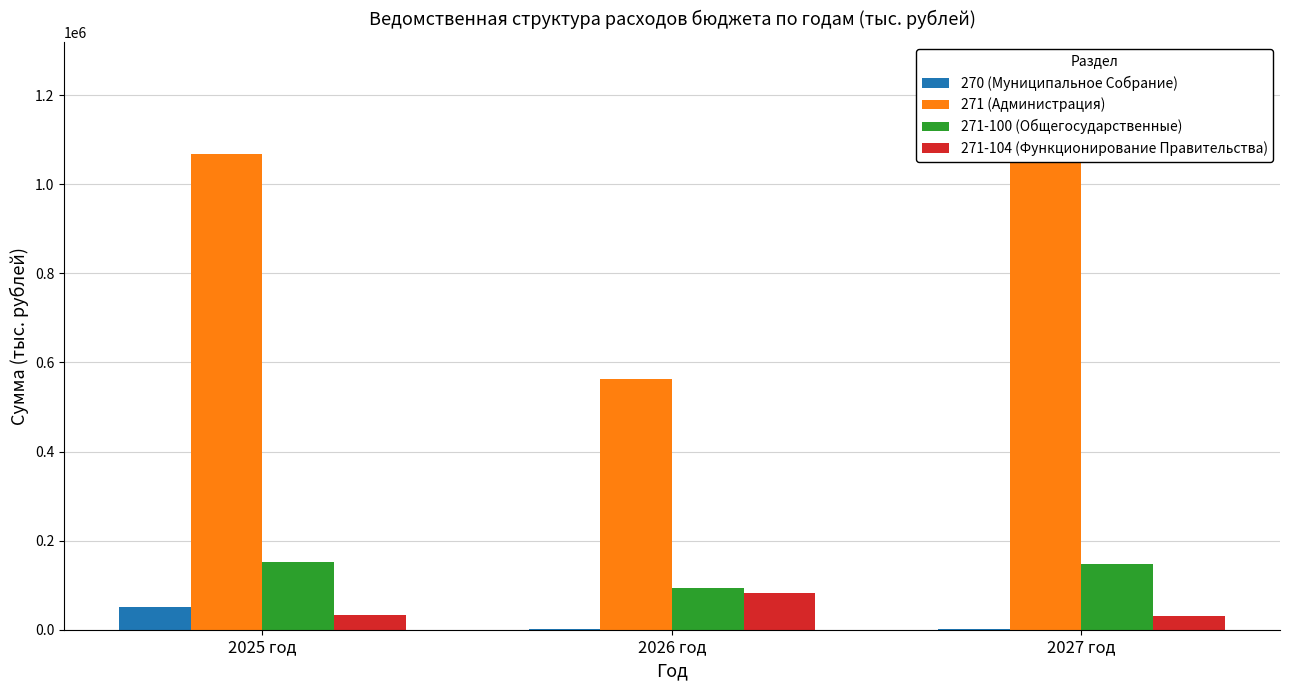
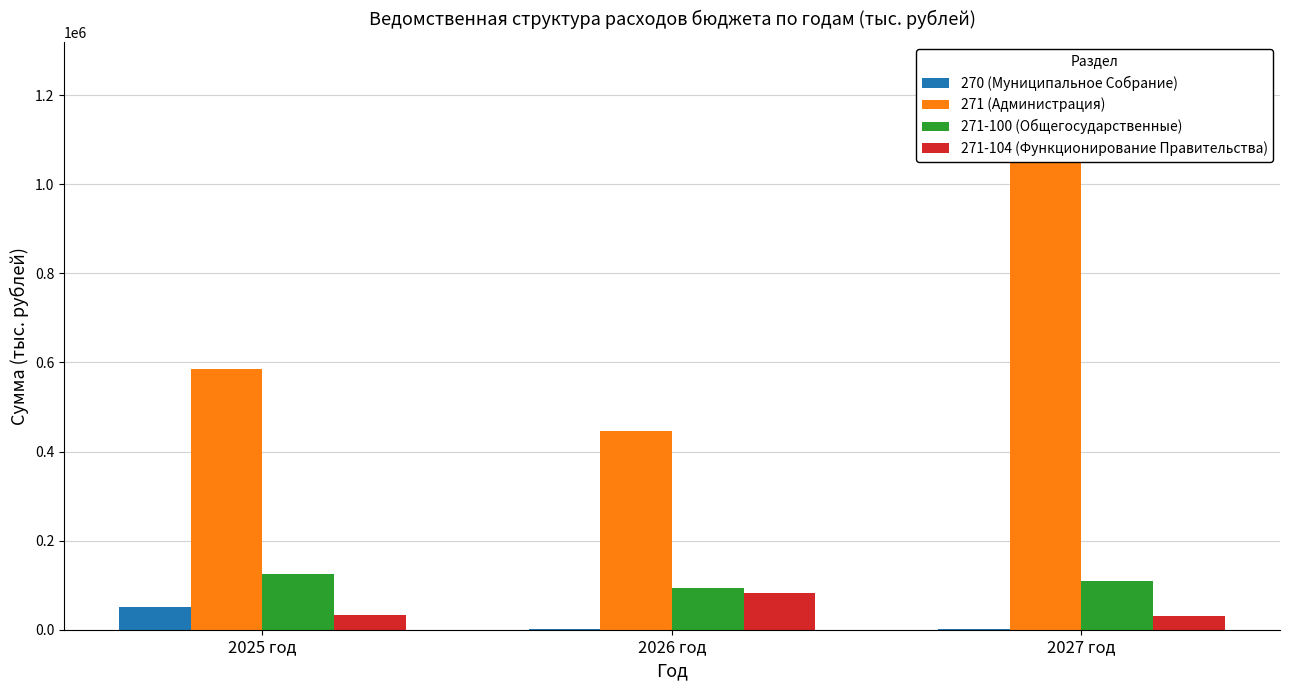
271 (Администрация), 2025 год: 1070000 -> 590000
271-100 (Общегосударственные), 2025 год: 150000 -> 120000
271 (Администрация), 2026 год: 560000 -> 450000
271-100 (Общегосударственные), 2027 год: 150000 -> 110000
